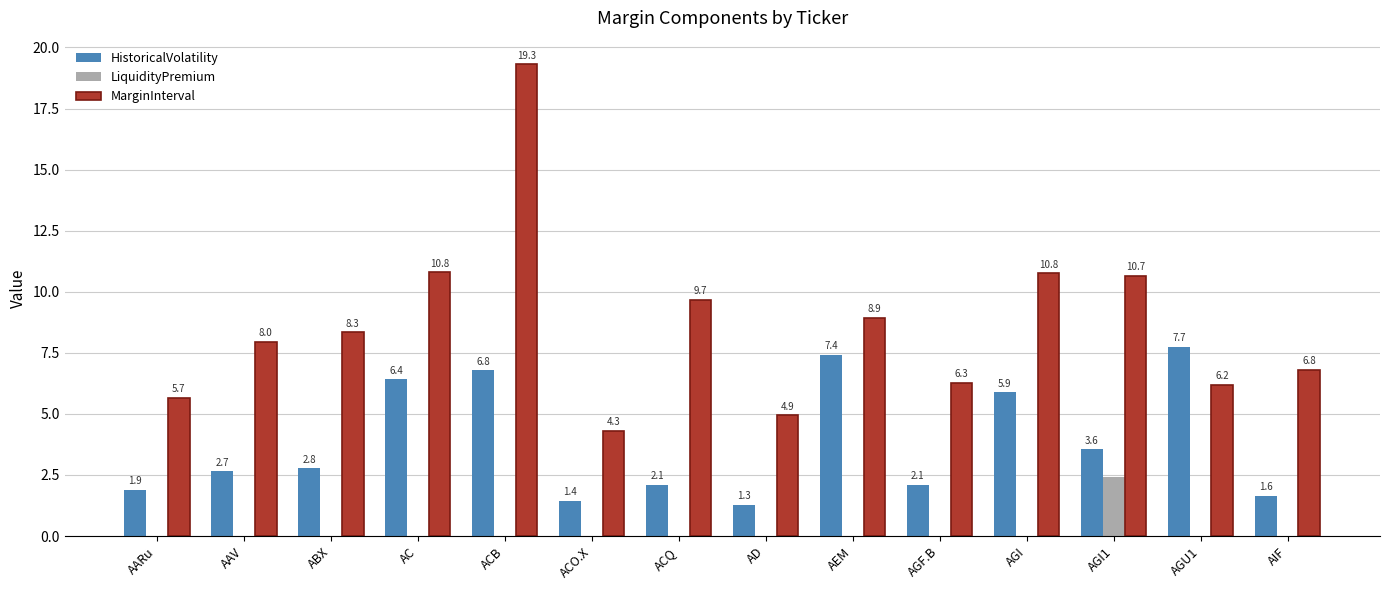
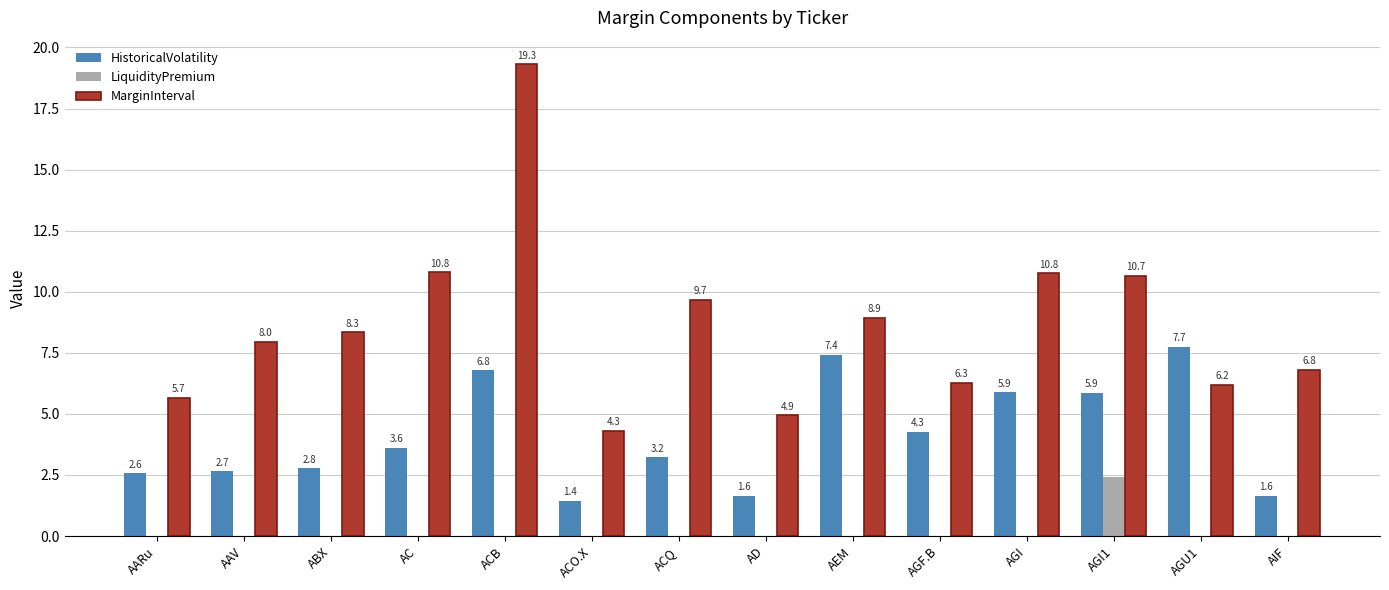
HistoricalVolatility, AARu: 1.9 -> 2.6
HistoricalVolatility, AC: 6.4 -> 3.6
HistoricalVolatility, ACQ: 2.1 -> 3.2
HistoricalVolatility, AD: 1.3 -> 1.6
HistoricalVolatility, AGF.B: 2.1 -> 4.3
HistoricalVolatility, AGI1: 3.6 -> 5.9
